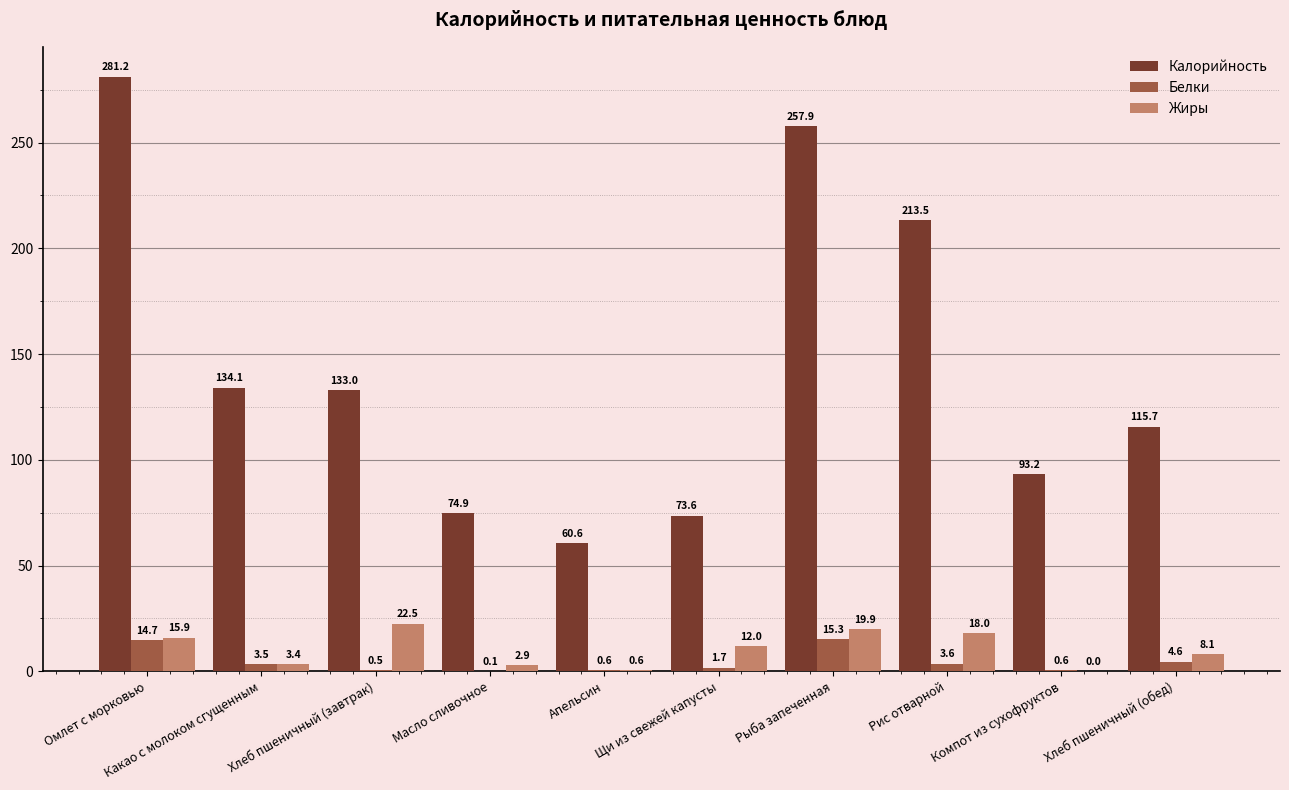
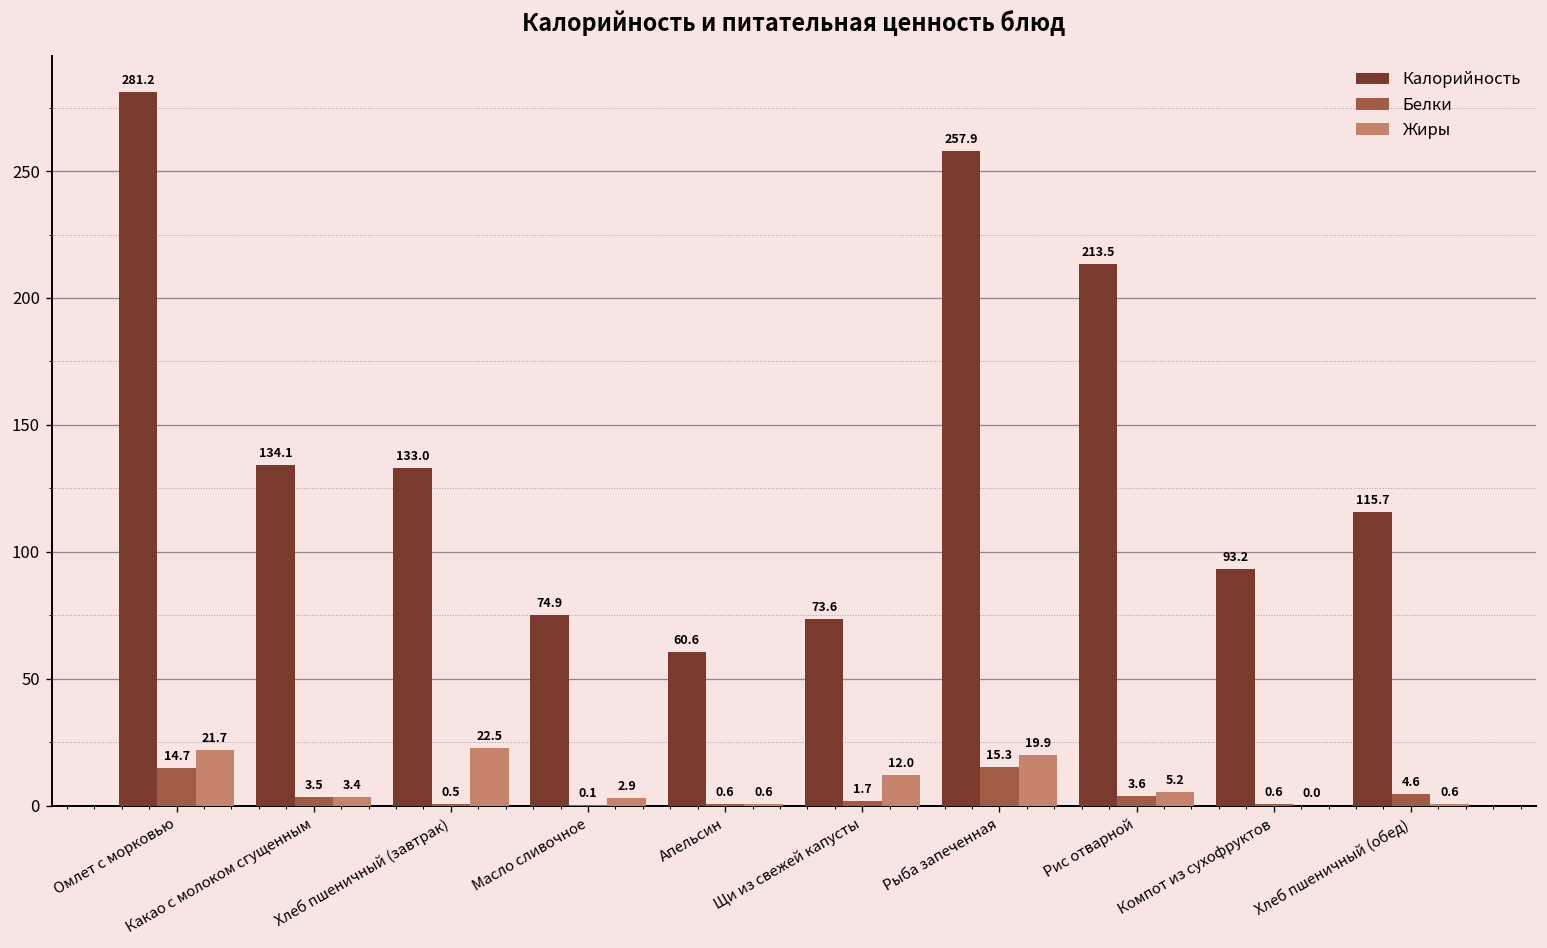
Жиры, Омлет с морковью: 15.9 -> 21.7
Жиры, Рис отварной: 18.0 -> 5.2
Жиры, Хлеб пшеничный (обед): 8.1 -> 0.6
